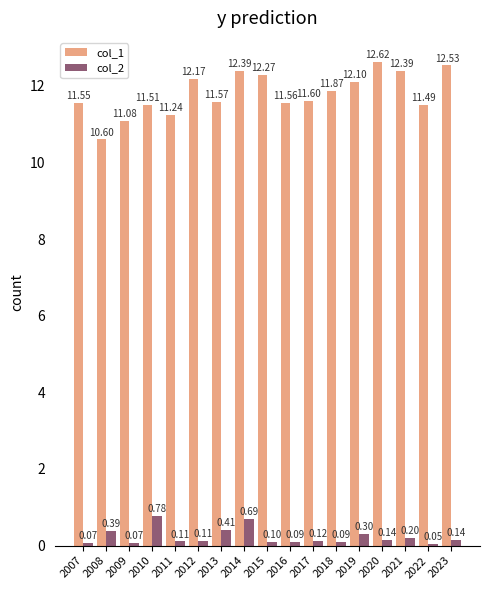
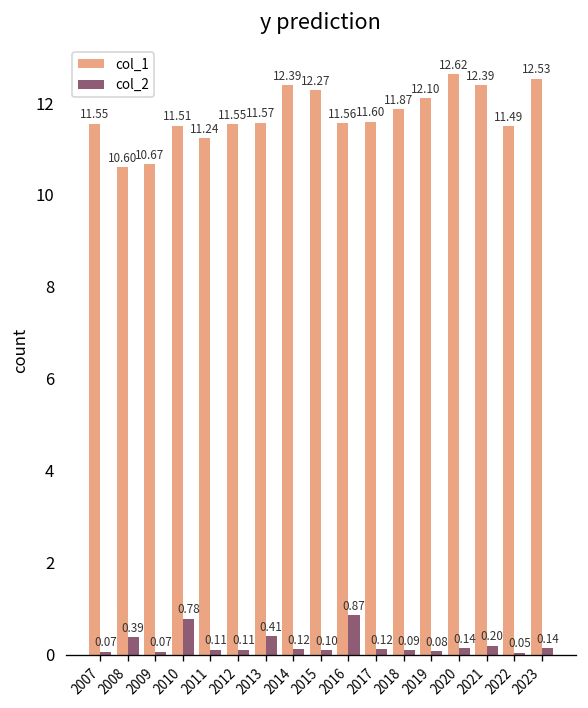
col_1, 2009: 11.08 -> 10.67
col_1, 2012: 12.17 -> 11.55
col_2, 2014: 0.69 -> 0.12
col_2, 2016: 0.09 -> 0.87
col_2, 2019: 0.30 -> 0.08
